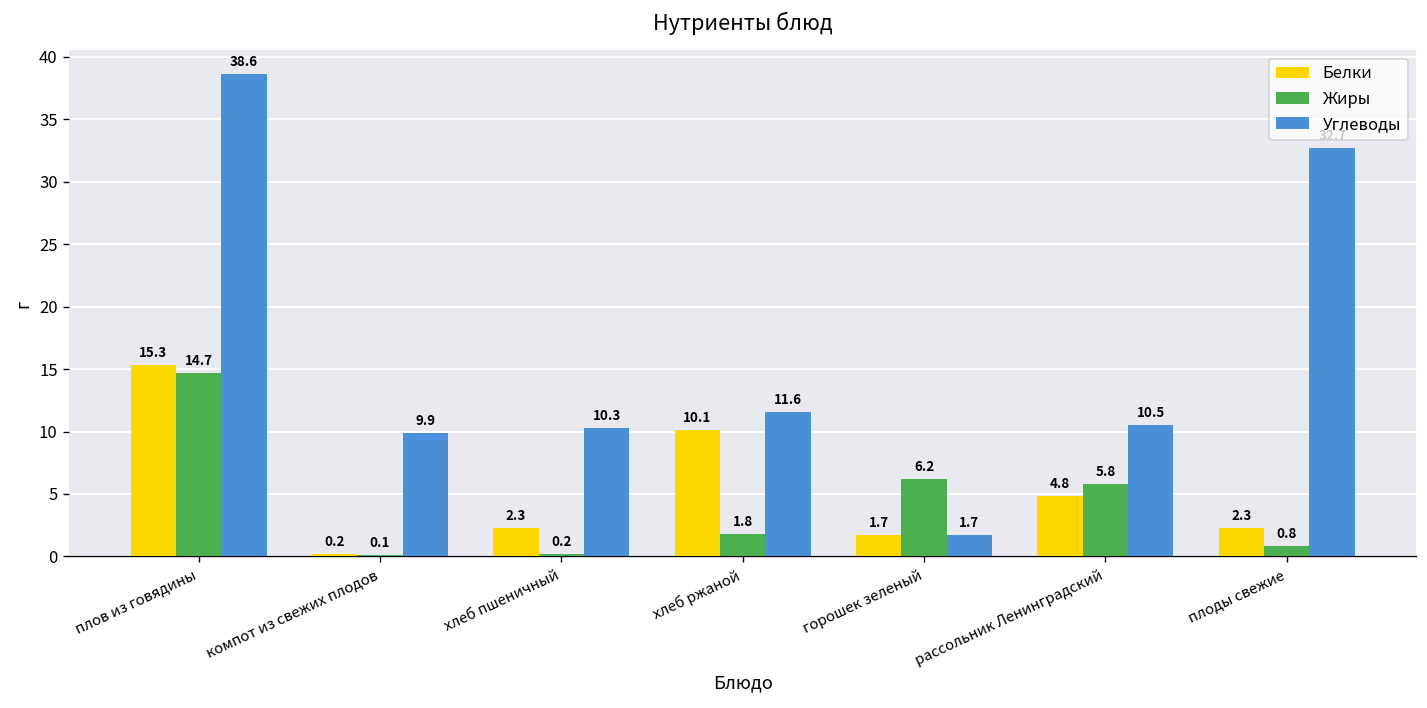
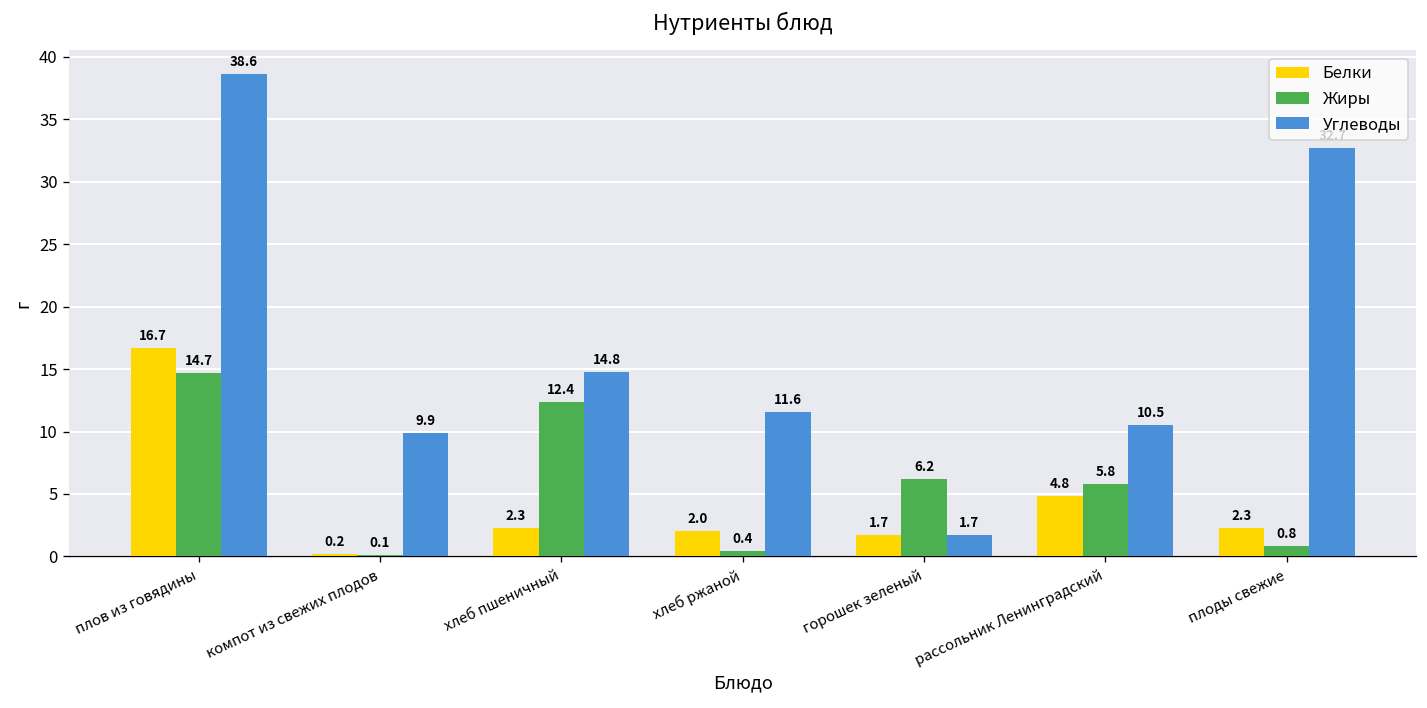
Белки, плов из говядины: 15.3 -> 16.7
Жиры, хлеб пшеничный: 0.2 -> 12.4
Углеводы, хлеб пшеничный: 10.3 -> 14.8
Белки, хлеб ржаной: 10.1 -> 2.0
Жиры, хлеб ржаной: 1.8 -> 0.4
